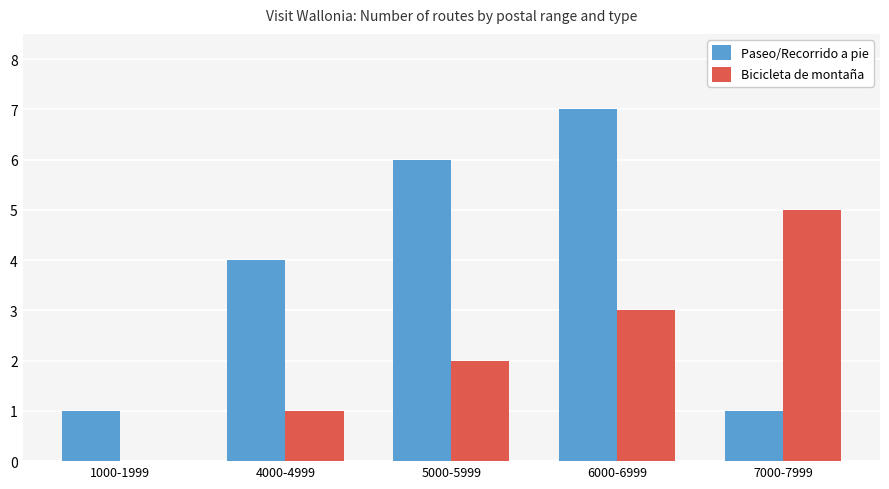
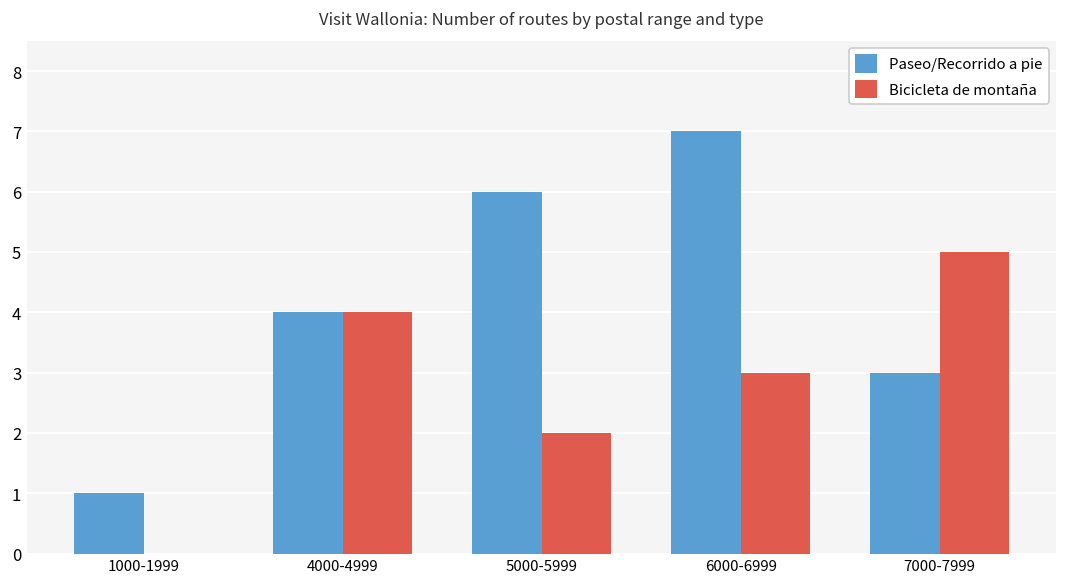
Bicicleta de montaña, 4000-4999: 1 -> 4
Paseo/Recorrido a pie, 7000-7999: 1 -> 3
